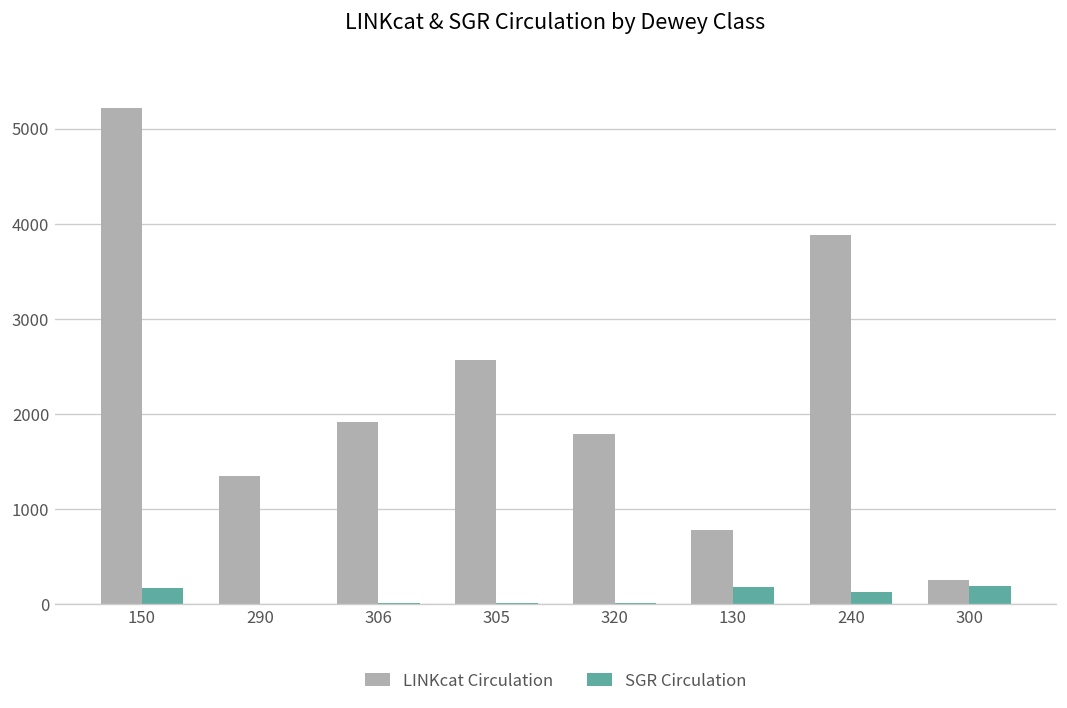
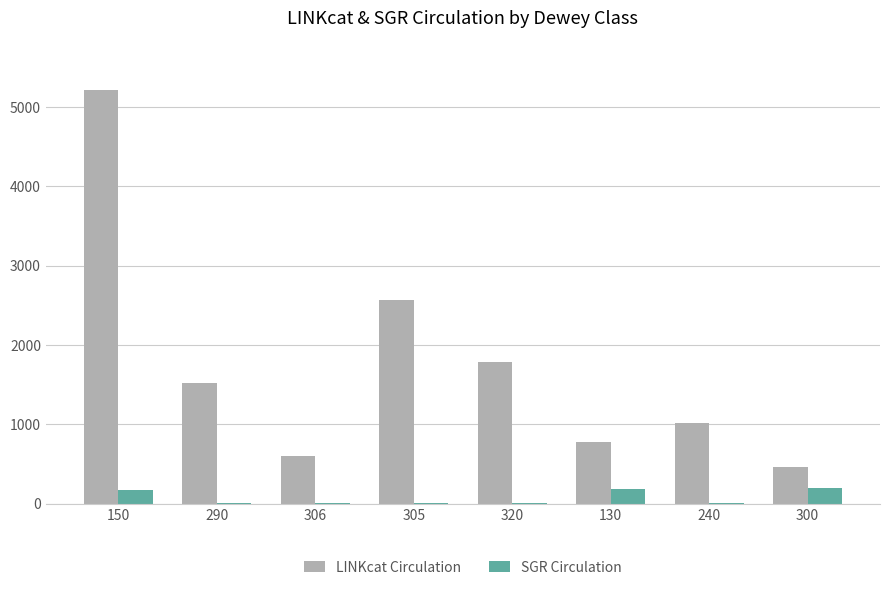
LINKcat Circulation, 290: 1300 -> 1500
LINKcat Circulation, 306: 1900 -> 600
LINKcat Circulation, 240: 3900 -> 1000
SGR Circulation, 240: 100 -> 0
LINKcat Circulation, 300: 300 -> 500
